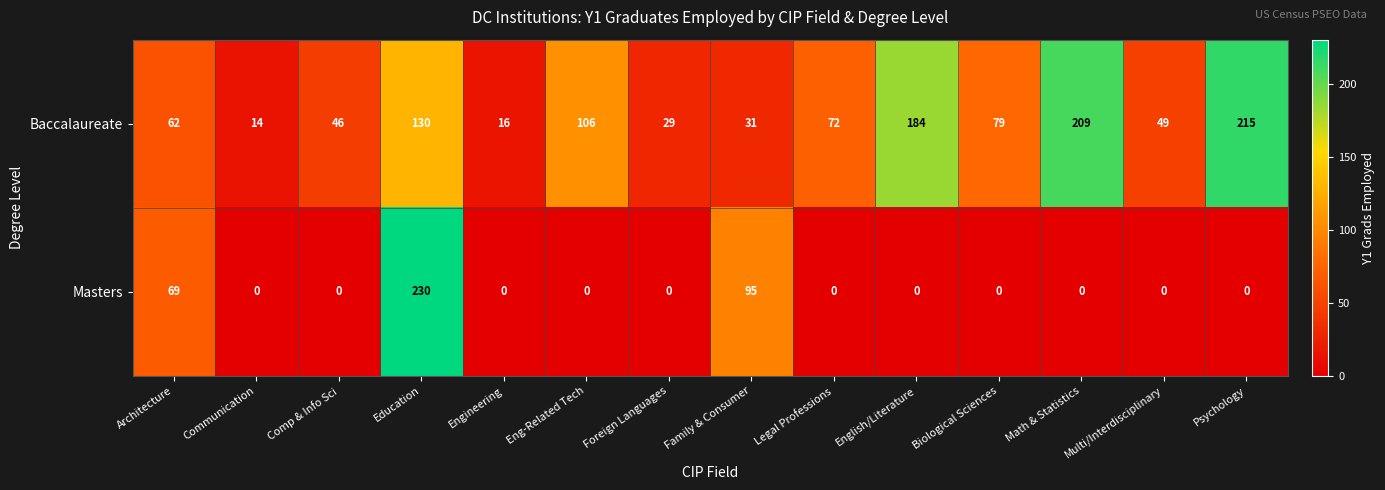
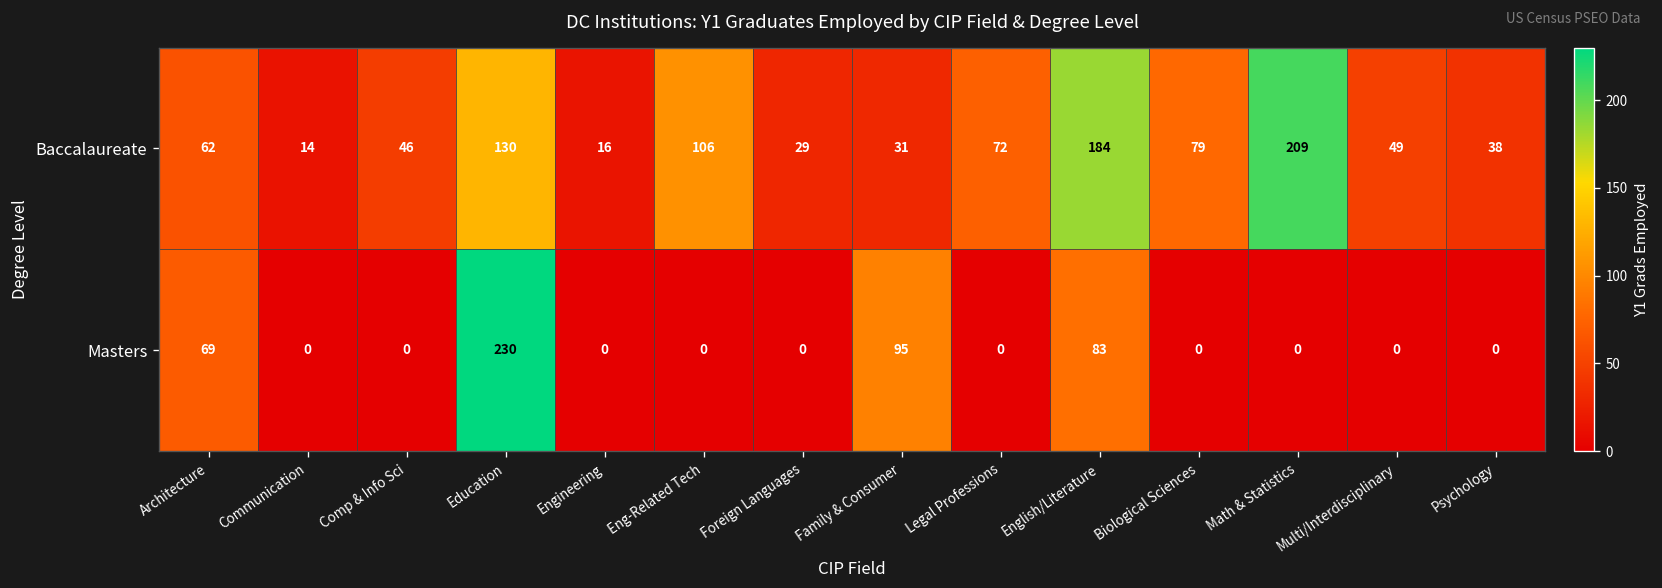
Baccalaureate, Psychology: 215 -> 38
Masters, English/Literature: 0 -> 83
